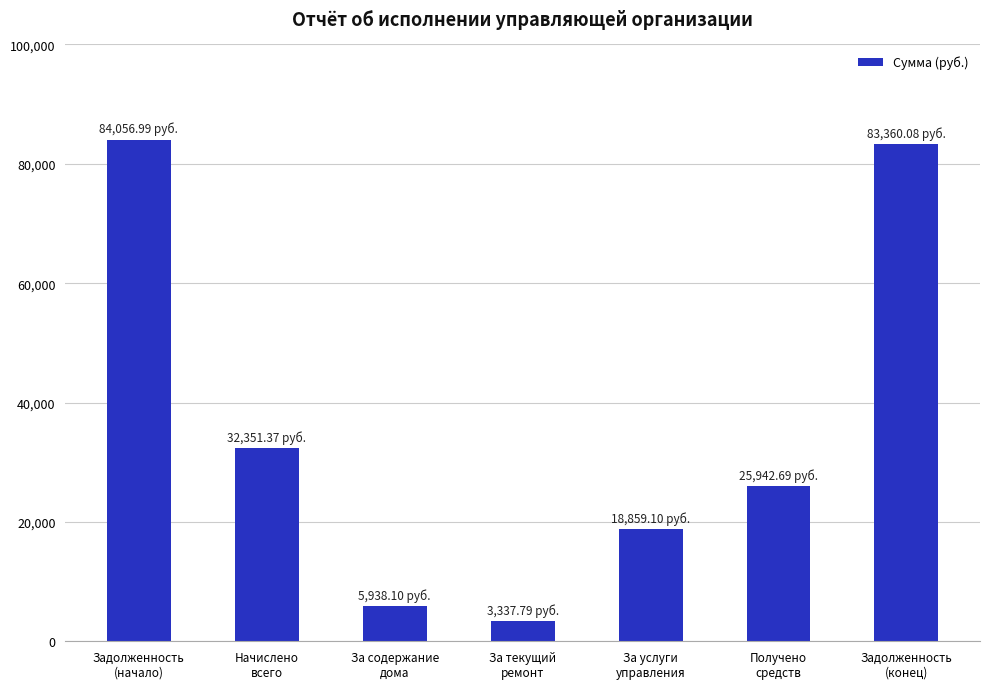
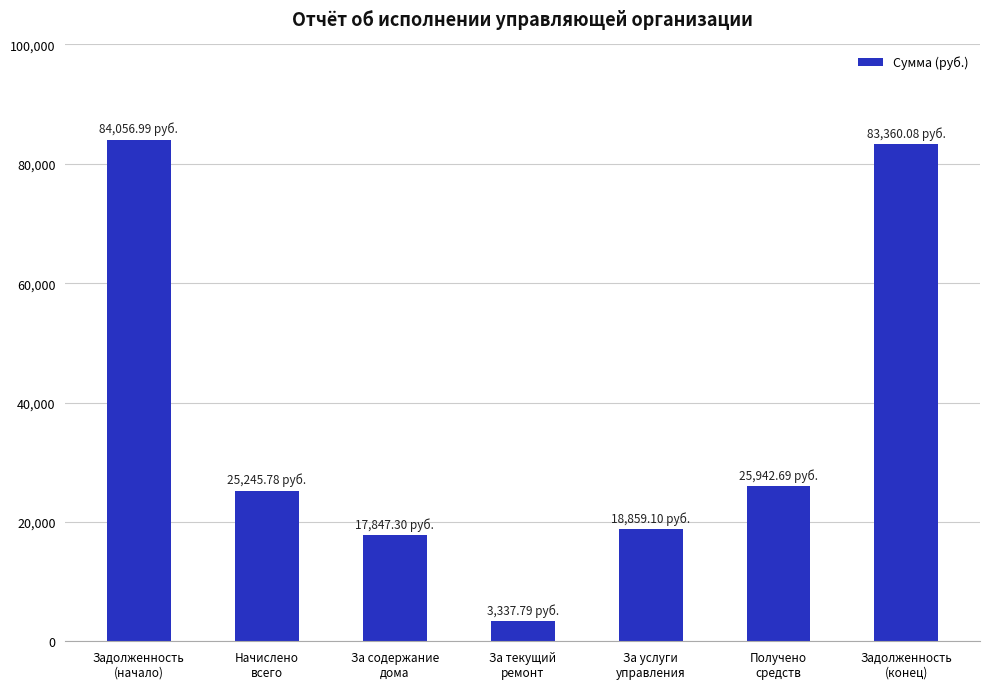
Начислено всего: 32,351.37 -> 25,245.78
За содержание дома: 5,938.10 -> 17,847.30
